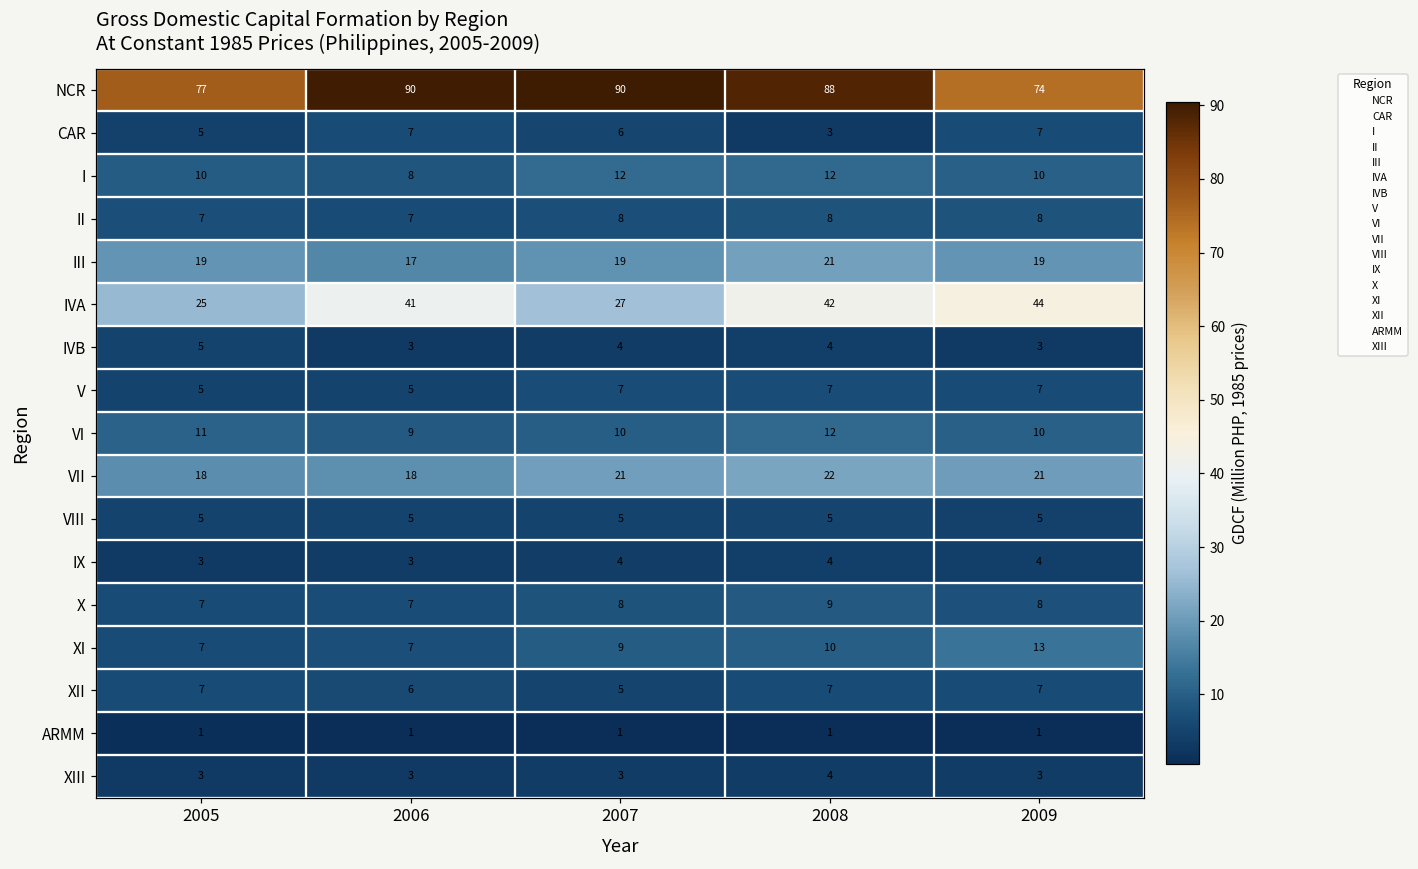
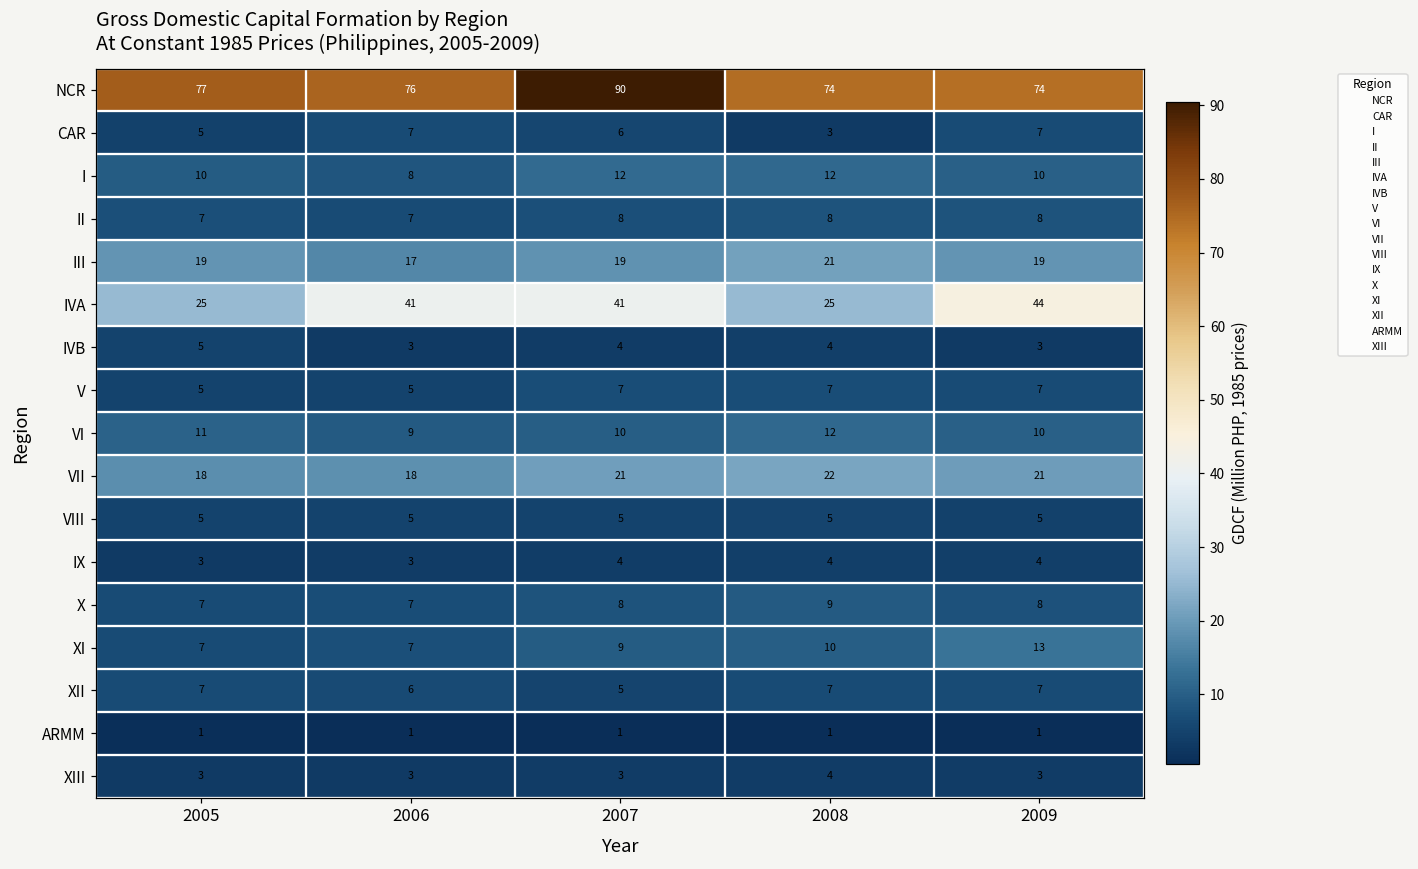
NCR, 2006: 90 -> 76
NCR, 2008: 88 -> 74
IVA, 2007: 27 -> 41
IVA, 2008: 42 -> 25
